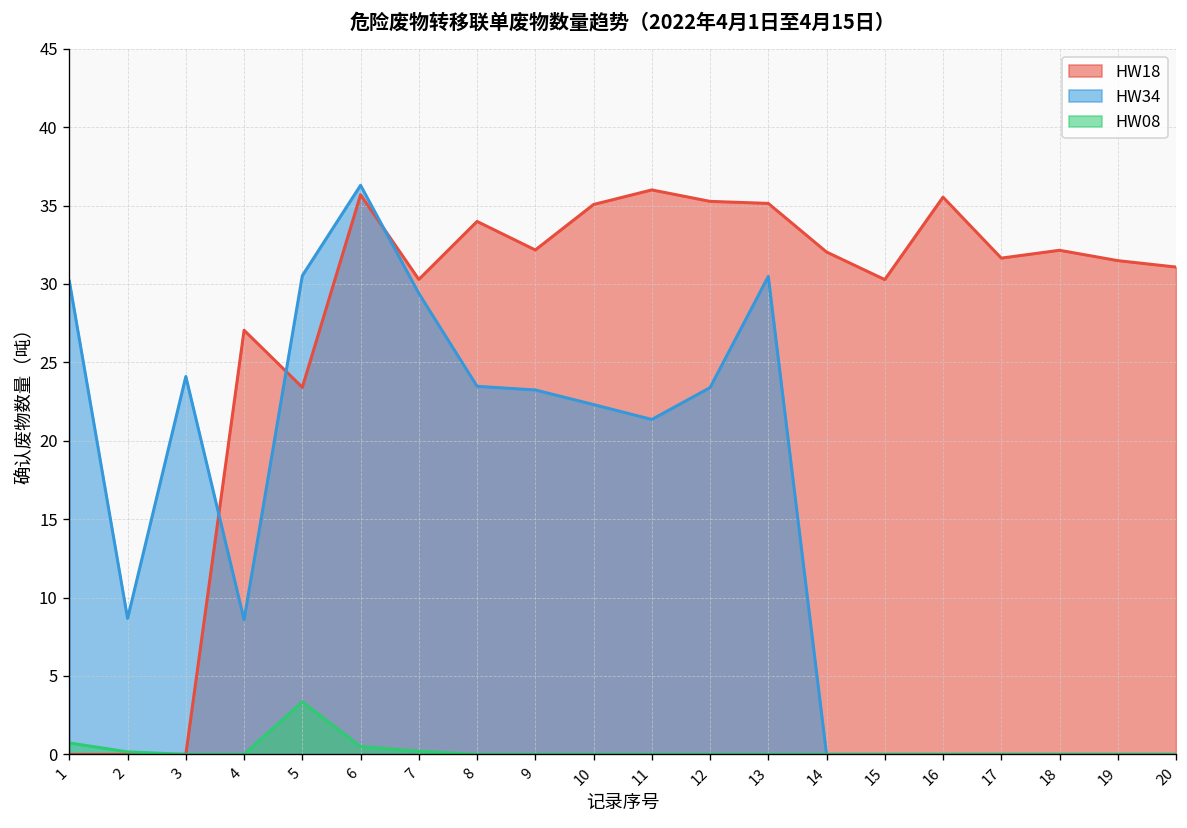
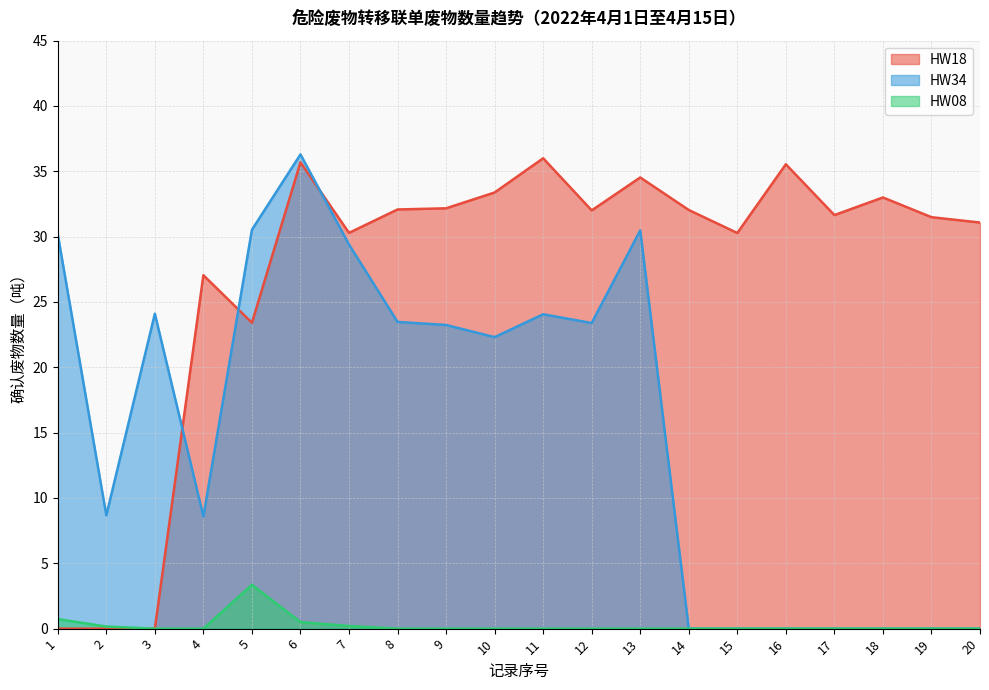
HW18, 8: 34.0 -> 32.1
HW18, 10: 35.1 -> 33.4
HW34, 11: 21.4 -> 24.1
HW18, 12: 35.3 -> 32.0
HW18, 13: 35.1 -> 34.5
HW18, 18: 32.2 -> 33.0
